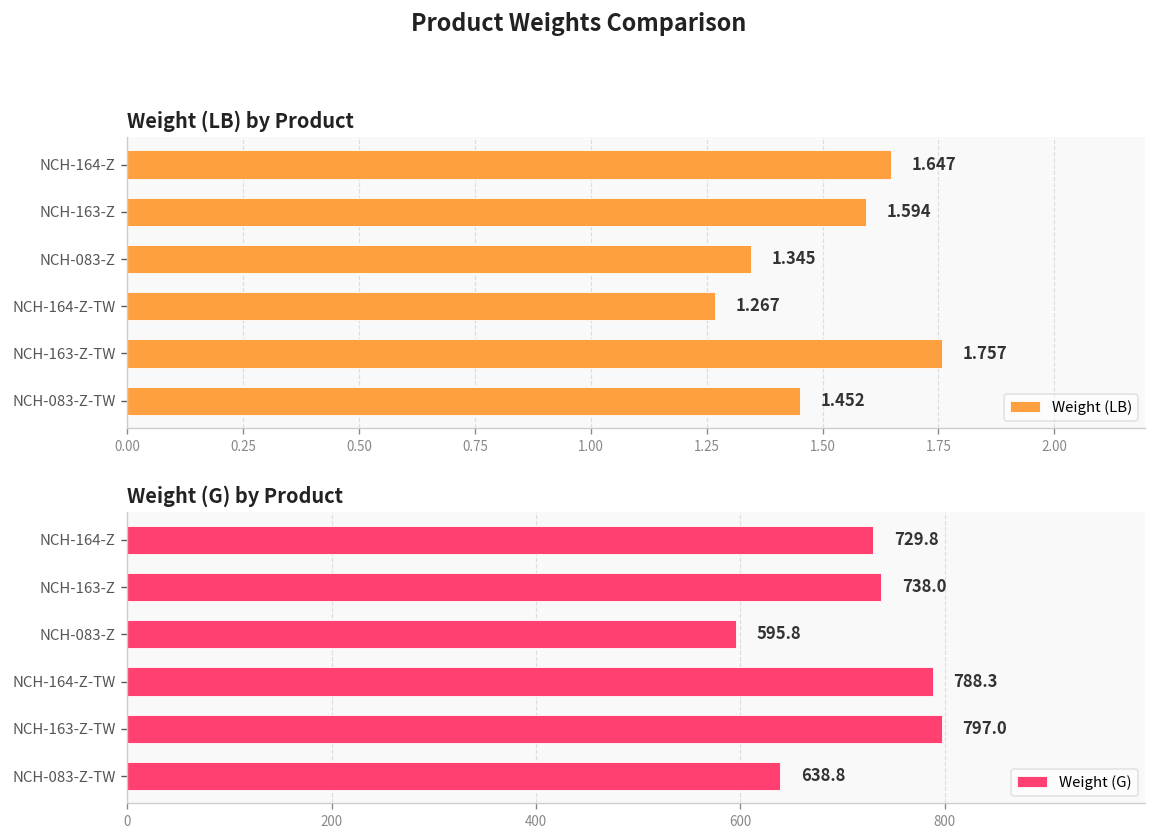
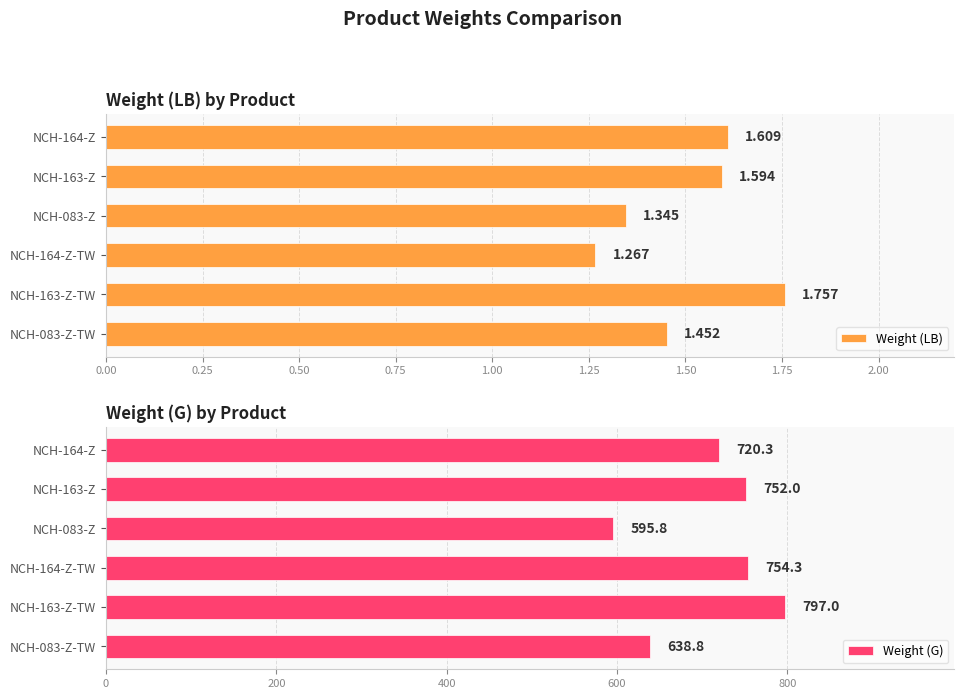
Weight (LB) by Product, NCH-164-Z: 1.647 -> 1.609
Weight (G) by Product, NCH-164-Z: 729.8 -> 720.3
Weight (G) by Product, NCH-163-Z: 738.0 -> 752.0
Weight (G) by Product, NCH-164-Z-TW: 788.3 -> 754.3
